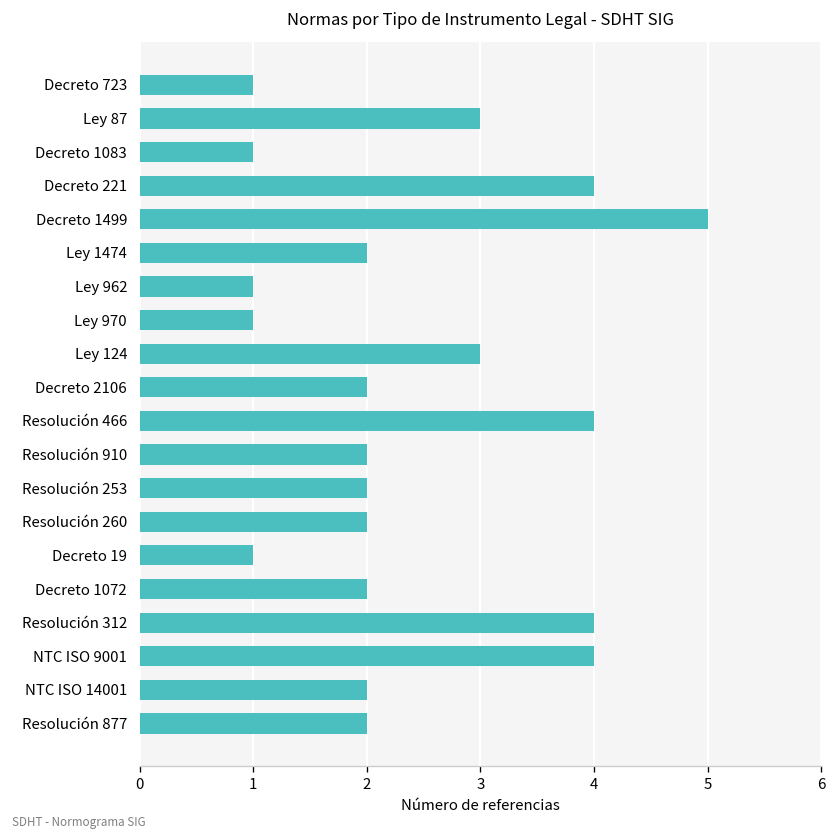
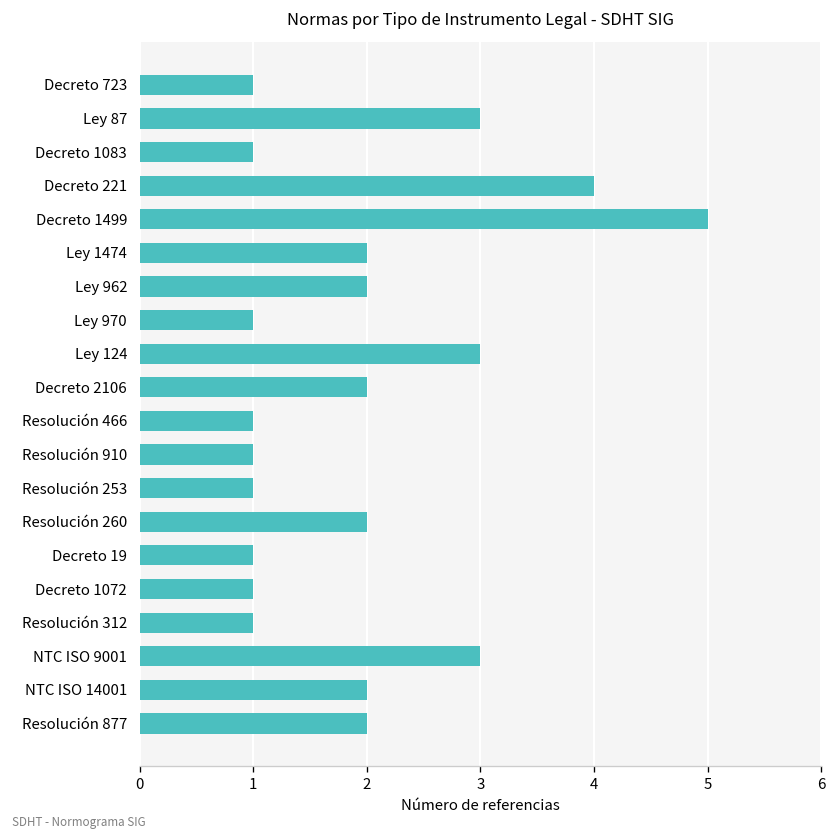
Ley 962: 1 -> 2
Resolución 466: 4 -> 1
Resolución 910: 2 -> 1
Resolución 253: 2 -> 1
Decreto 1072: 2 -> 1
Resolución 312: 4 -> 1
NTC ISO 9001: 4 -> 3
